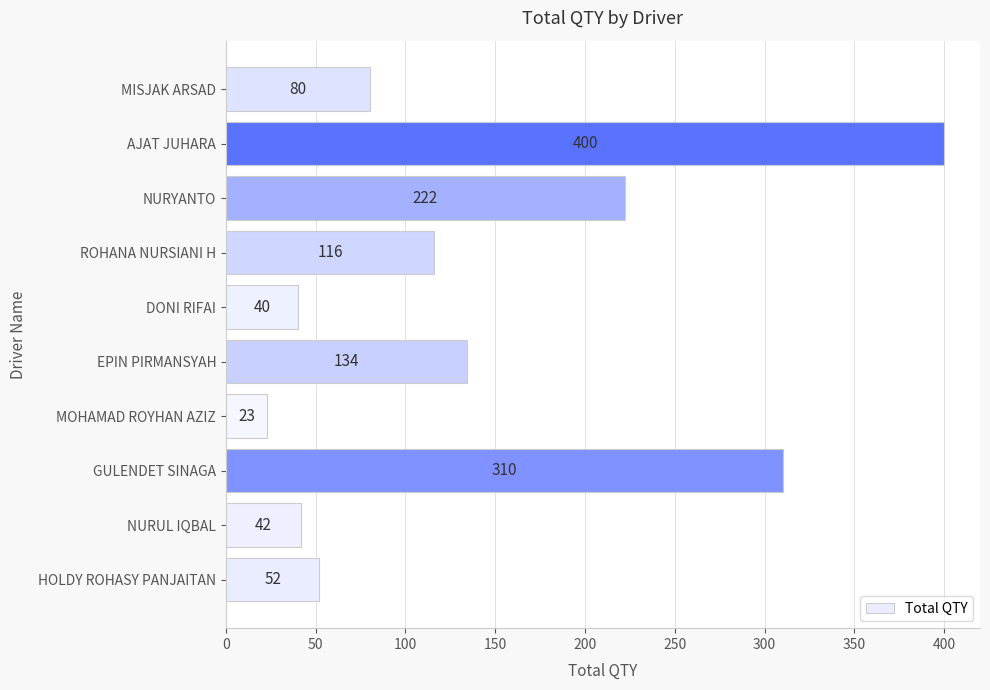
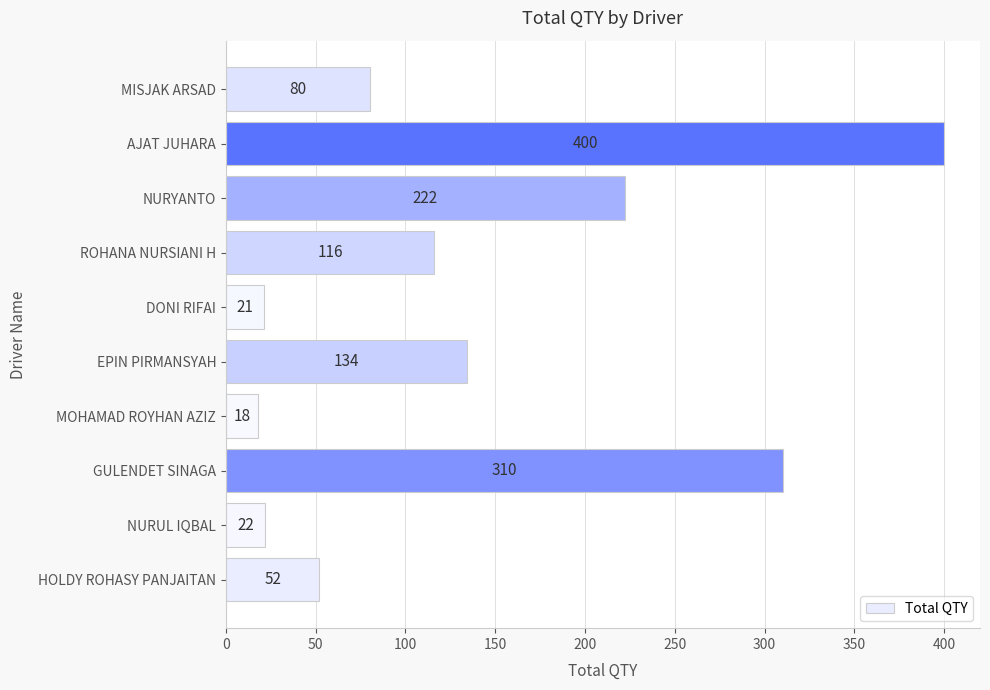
DONI RIFAI: 40 -> 21
MOHAMAD ROYHAN AZIZ: 23 -> 18
NURUL IQBAL: 42 -> 22
